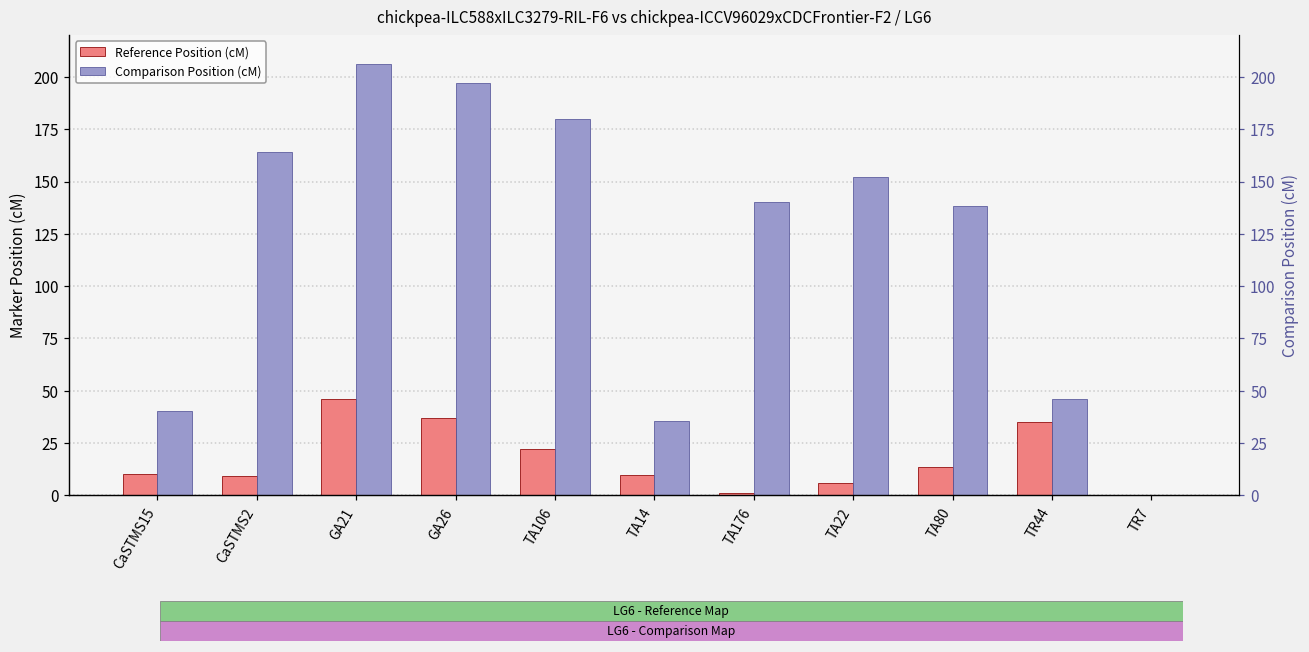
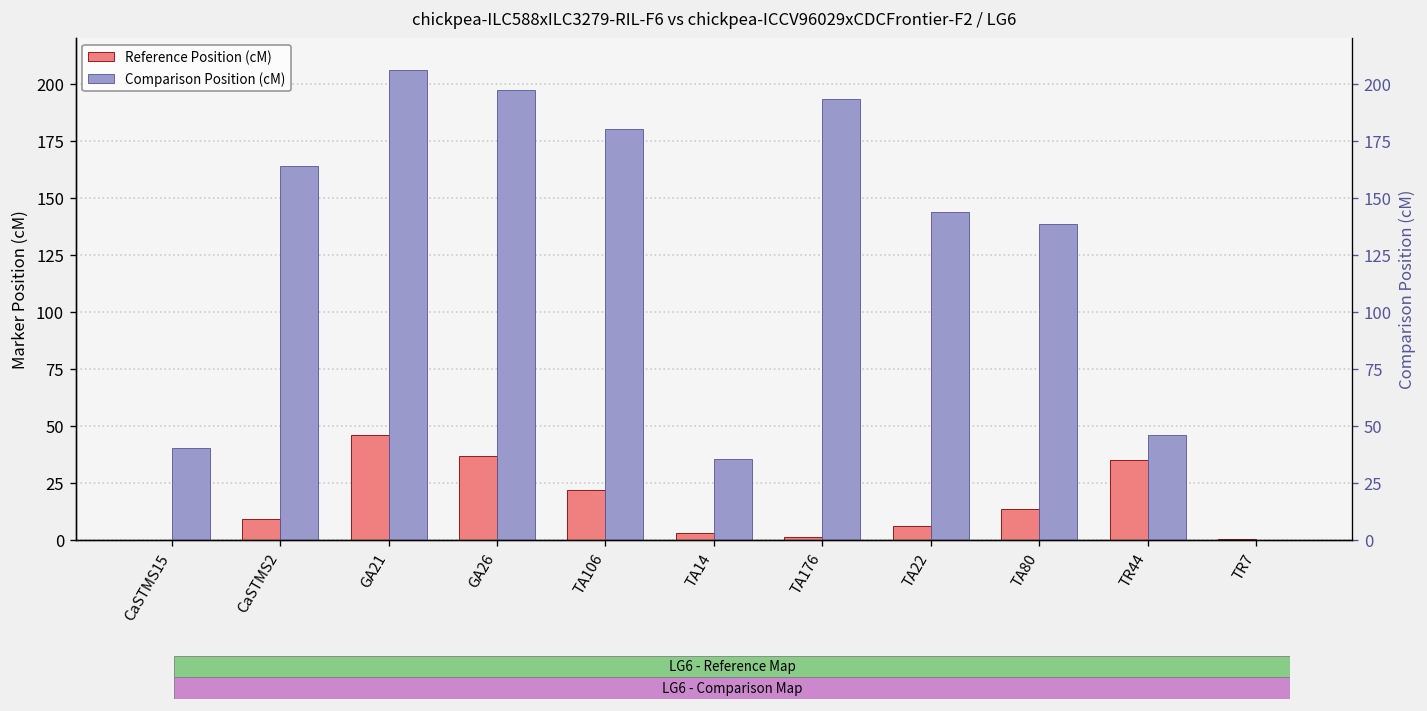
Reference Position (cM), CaSTMS15: 10 -> 0
Reference Position (cM), TA14: 10 -> 3
Comparison Position (cM), TA176: 140 -> 193
Comparison Position (cM), TA22: 152 -> 144
